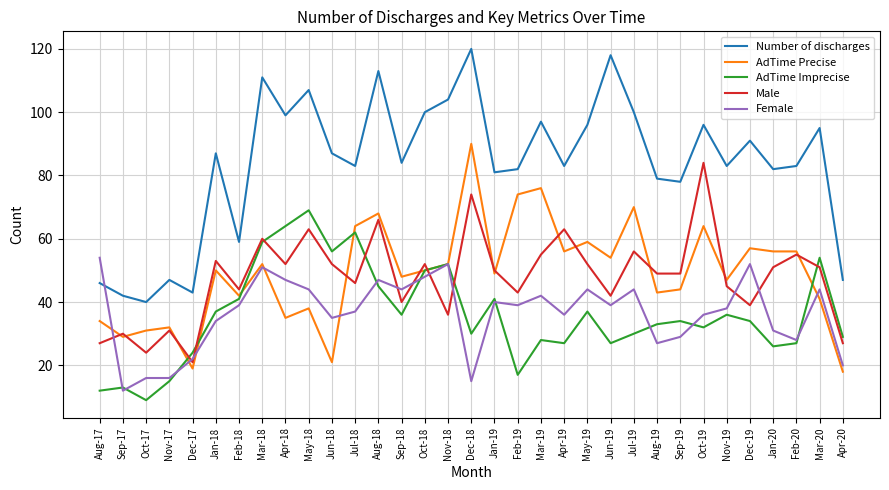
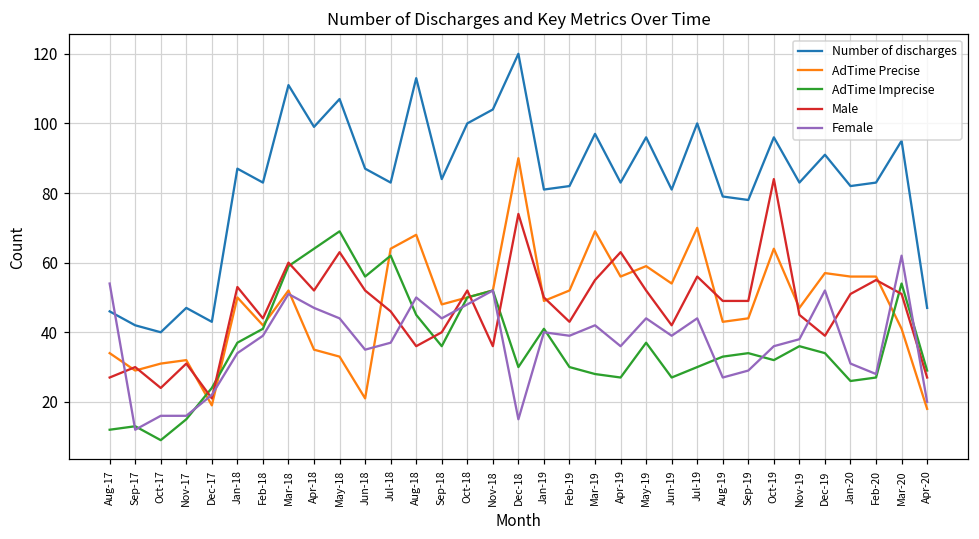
Number of discharges, Feb-18: 59 -> 83
AdTime Precise, May-18: 38 -> 33
Male, Aug-18: 66 -> 36
Female, Aug-18: 47 -> 50
AdTime Precise, Feb-19: 74 -> 52
AdTime Imprecise, Feb-19: 17 -> 30
AdTime Precise, Mar-19: 76 -> 69
Number of discharges, Jun-19: 118 -> 81
Female, Mar-20: 44 -> 62
